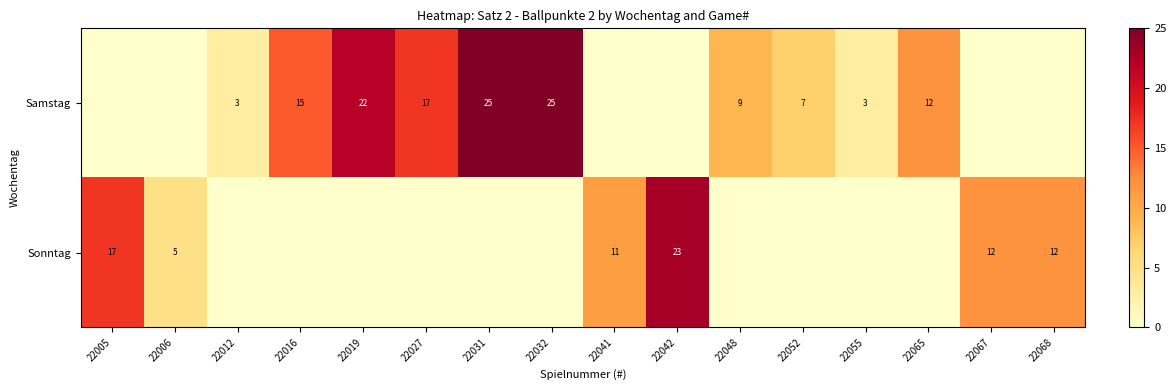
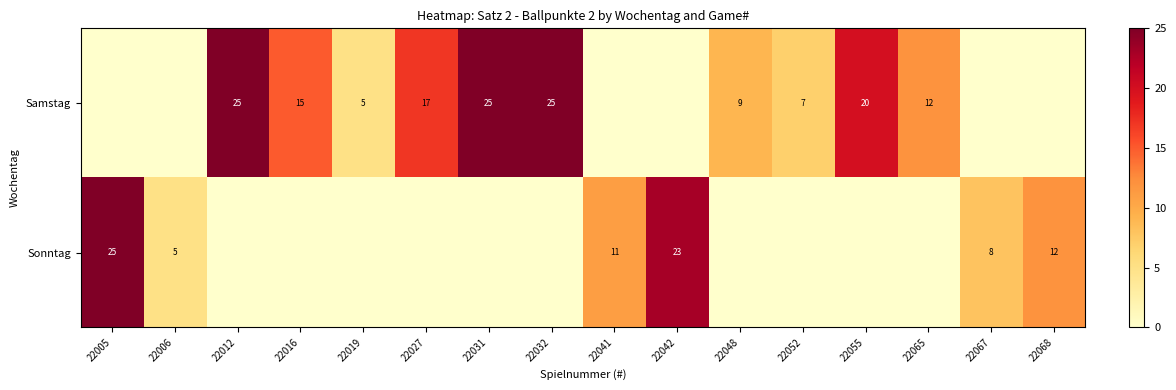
Samstag, 22012: 3 -> 25
Samstag, 22019: 22 -> 5
Samstag, 22055: 3 -> 20
Sonntag, 22005: 17 -> 25
Sonntag, 22067: 12 -> 8
